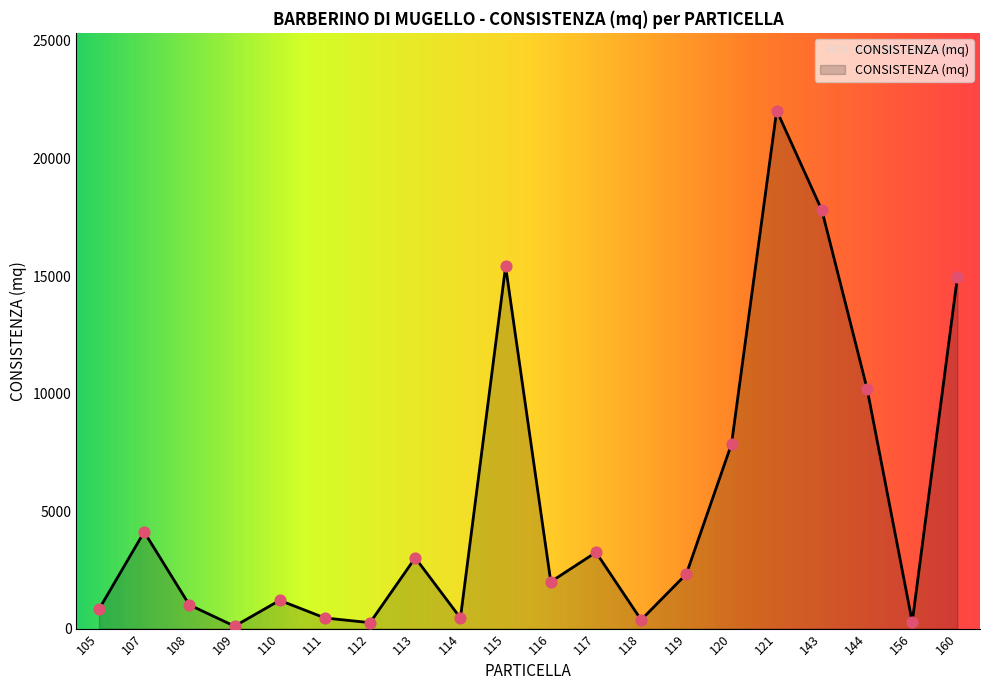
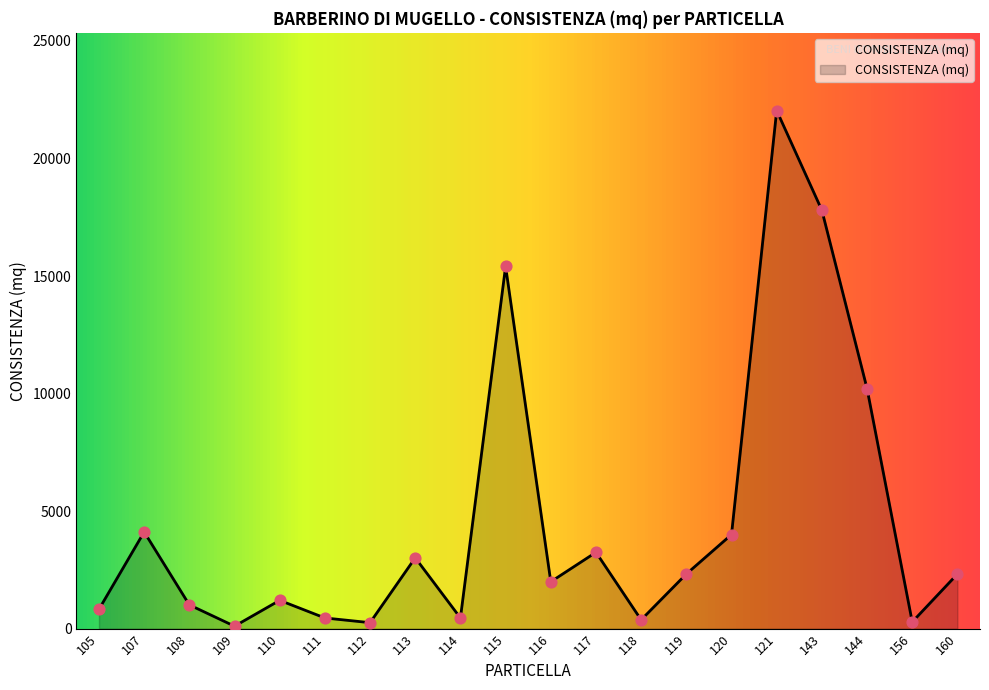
120: 7900 -> 4000
160: 15000 -> 2300
